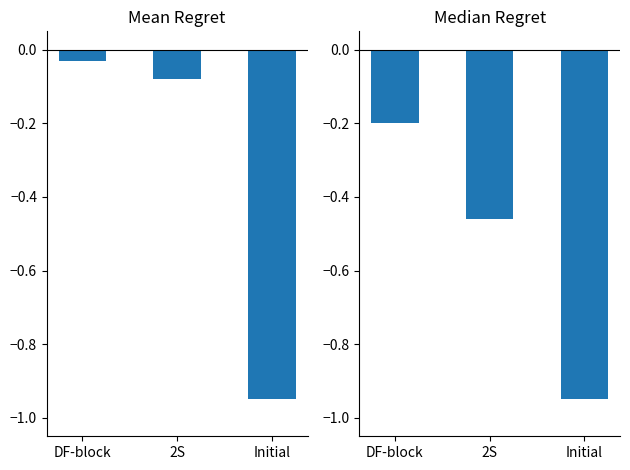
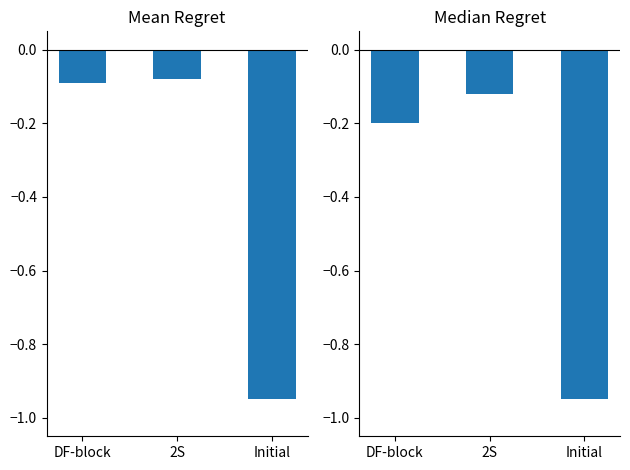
Mean Regret, DF-block: -0.03 -> -0.09
Median Regret, 2S: -0.46 -> -0.12
